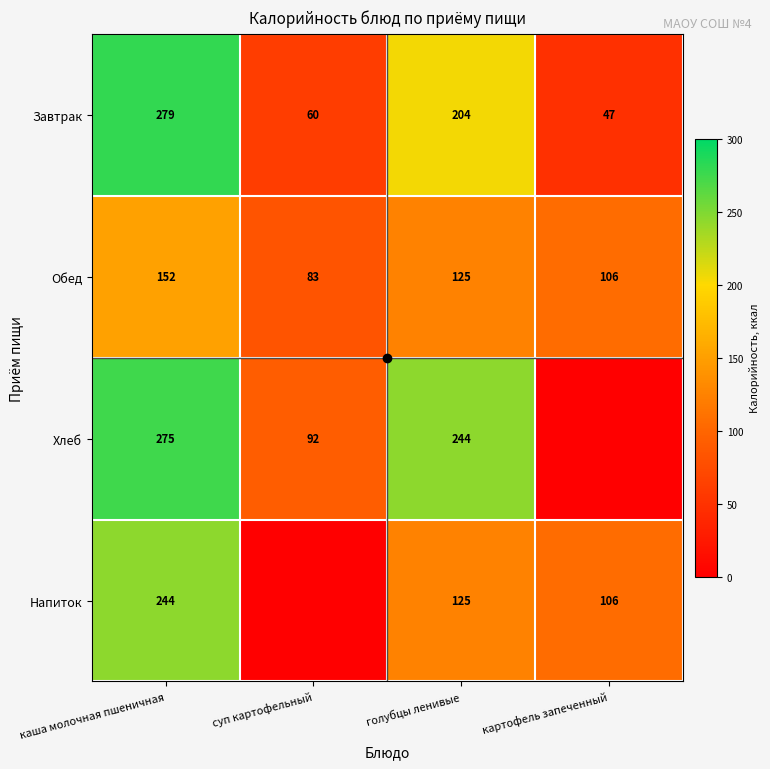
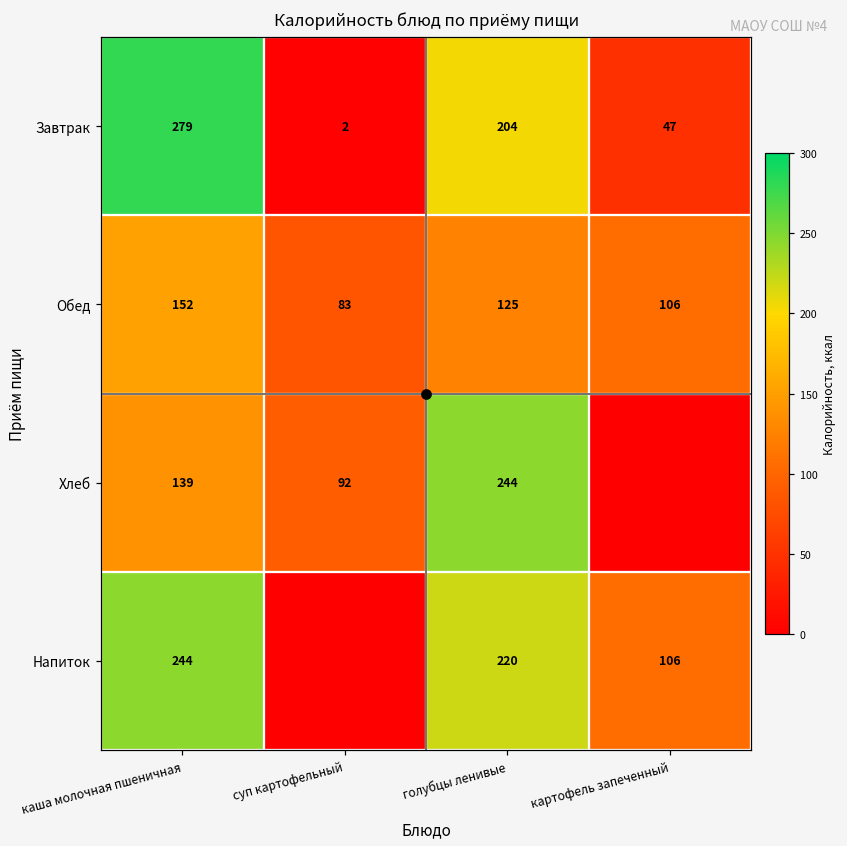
Завтрак, суп картофельный: 60 -> 2
Хлеб, каша молочная пшеничная: 275 -> 139
Напиток, голубцы ленивые: 125 -> 220
